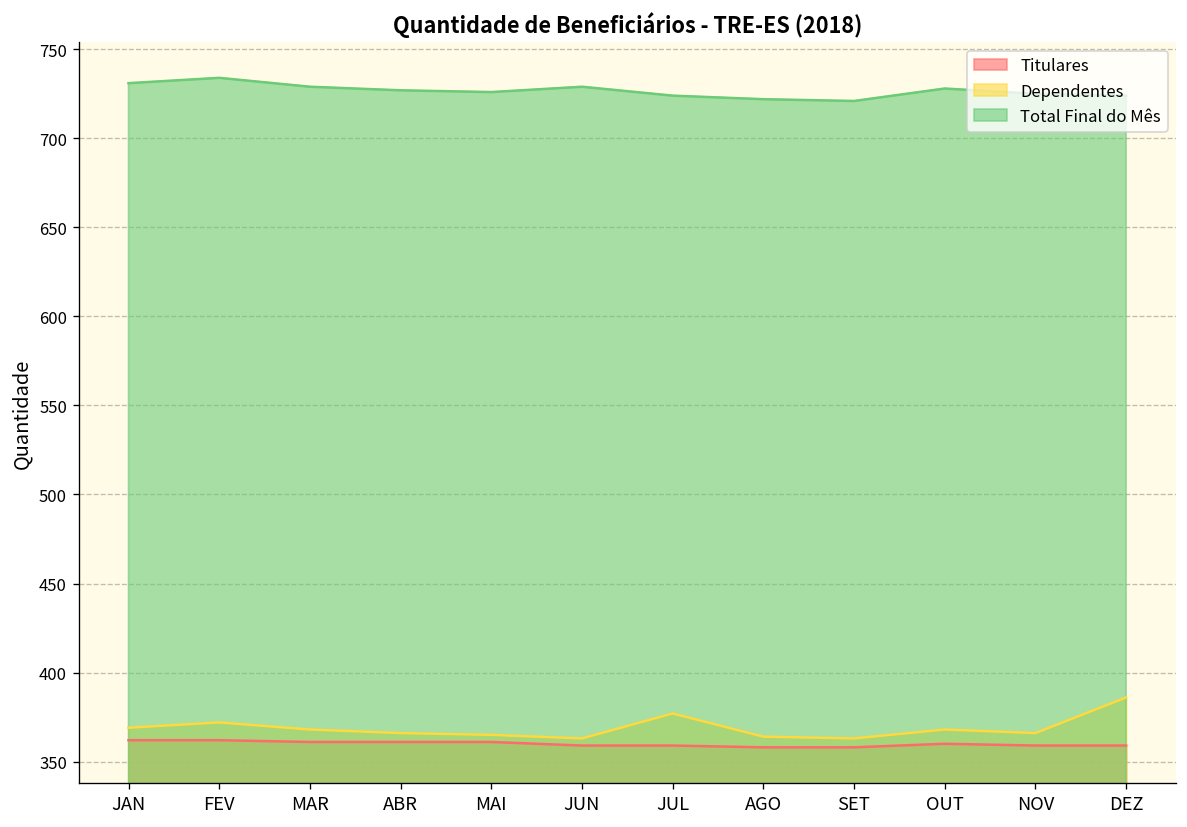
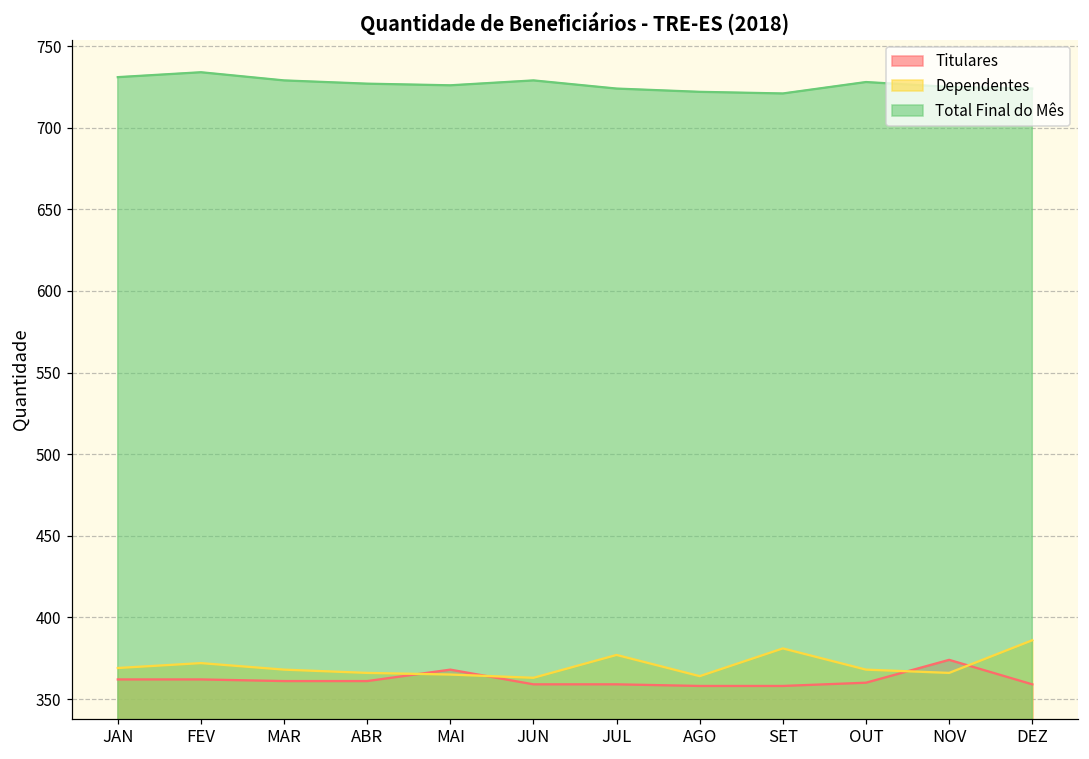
Titulares, MAI: 361 -> 368
Dependentes, SET: 363 -> 381
Titulares, NOV: 359 -> 374
